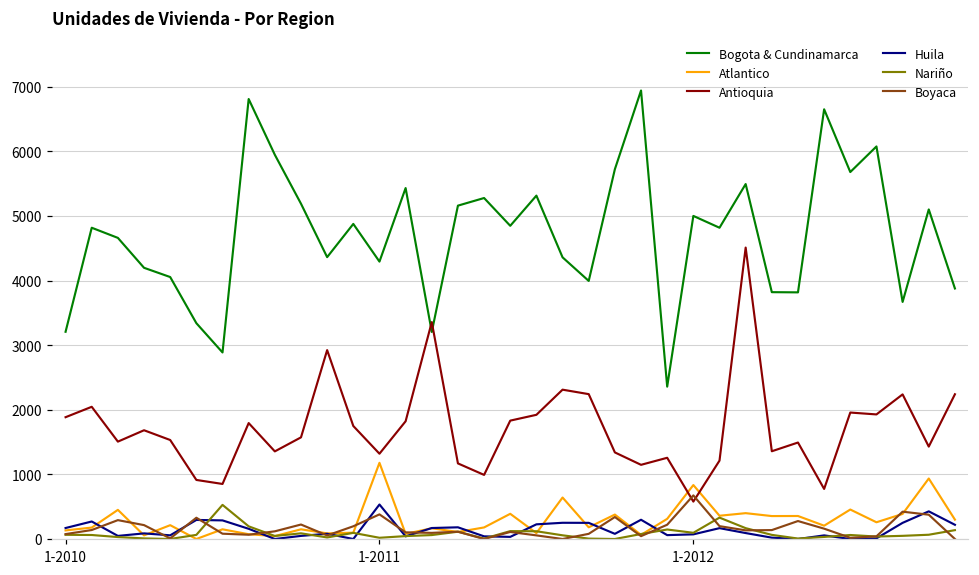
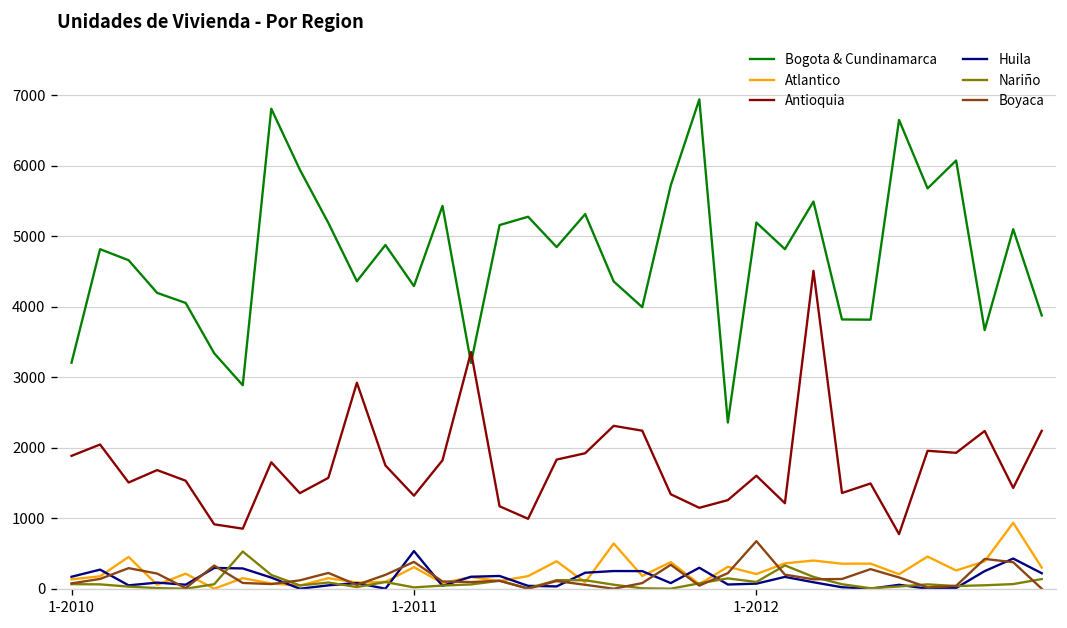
Atlantico, 1-2011: 1200 -> 300
Bogota & Cundinamarca, 1-2012: 5000 -> 5200
Atlantico, 1-2012: 800 -> 200
Antioquia, 1-2012: 600 -> 1600
